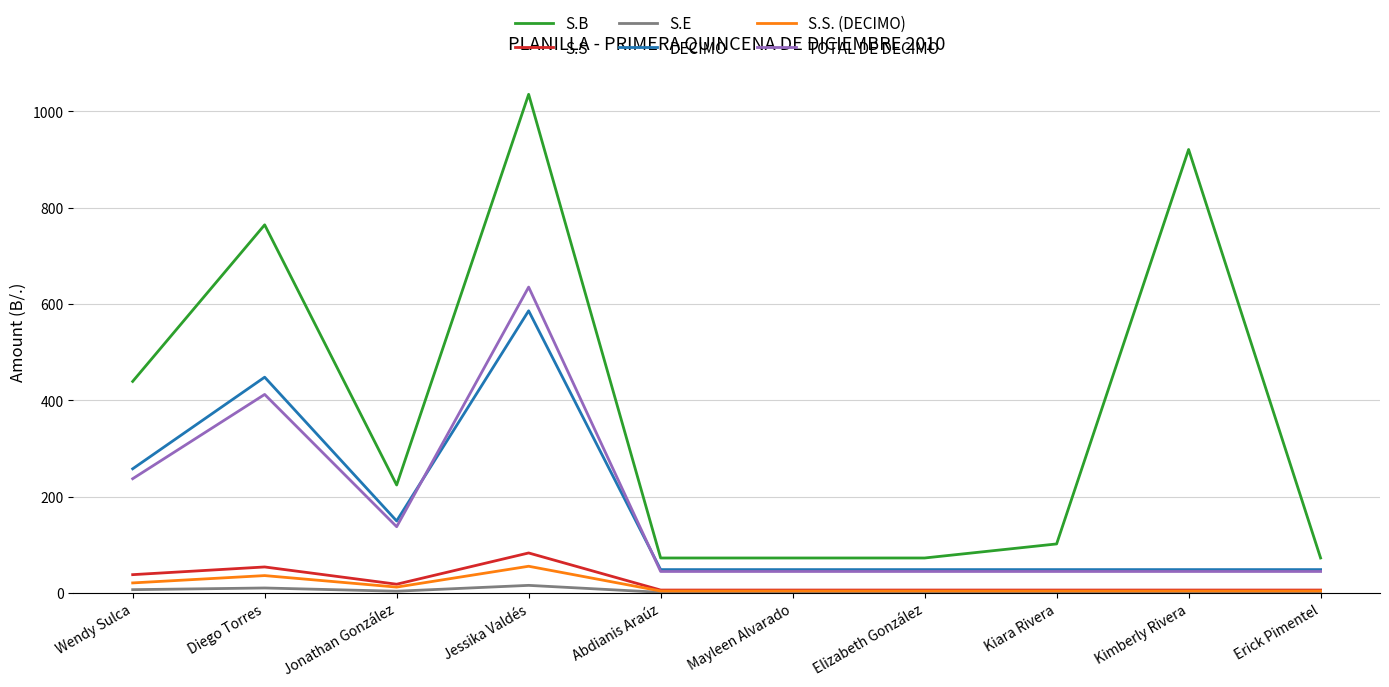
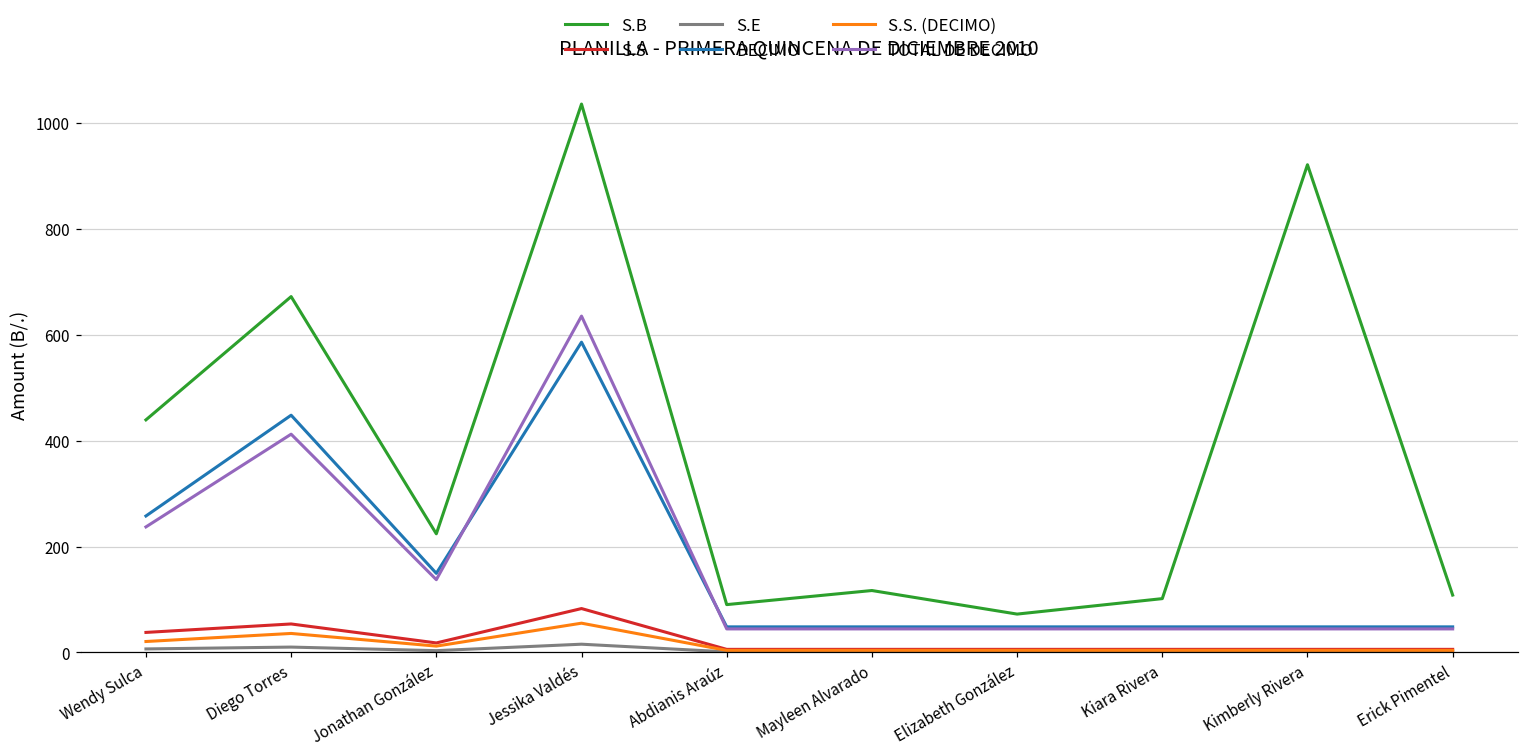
S.B, Diego Torres: 760 -> 670
S.B, Abdianis Araúz: 70 -> 90
S.B, Mayleen Alvarado: 70 -> 120
S.B, Erick Pimentel: 70 -> 110
